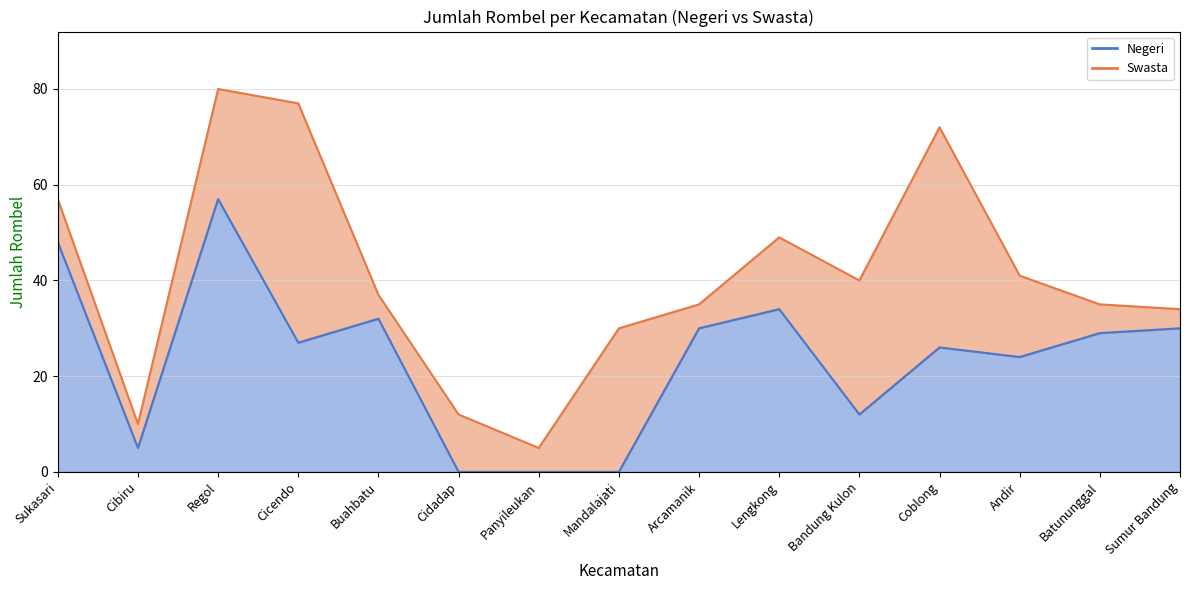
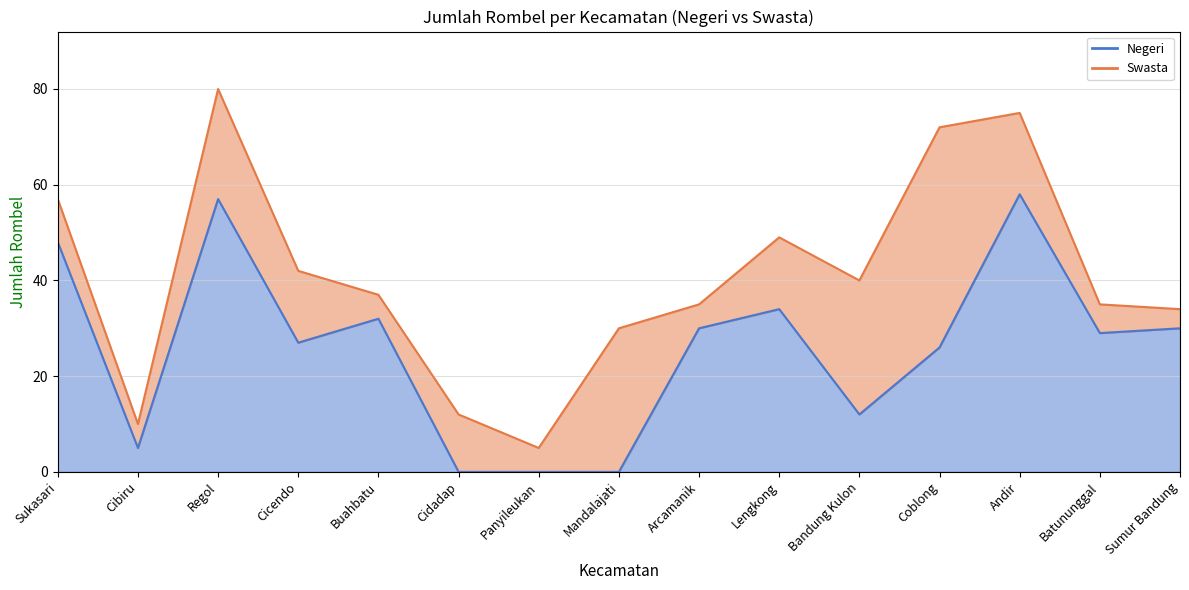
Swasta, Cicendo: 50 -> 15
Negeri, Andir: 24 -> 58
